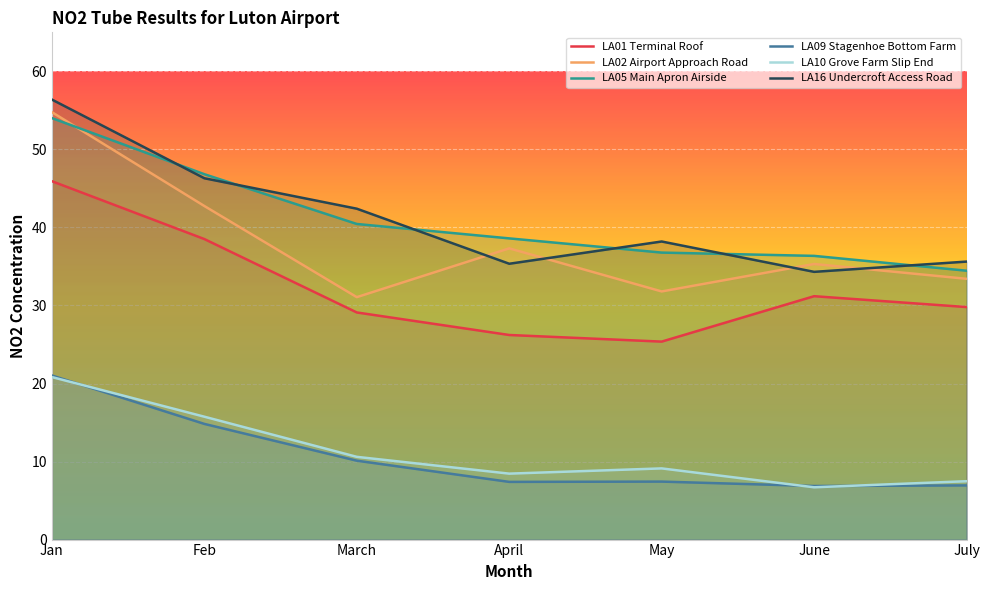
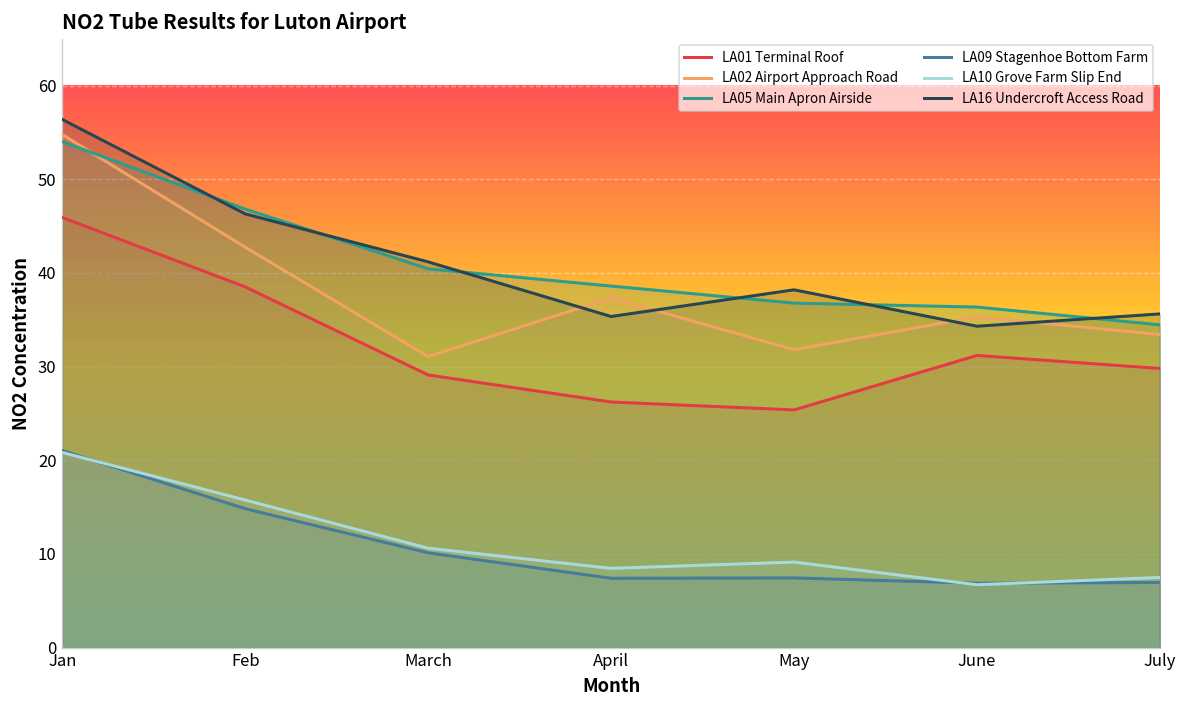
LA16 Undercroft Access Road, March: 42 -> 41
